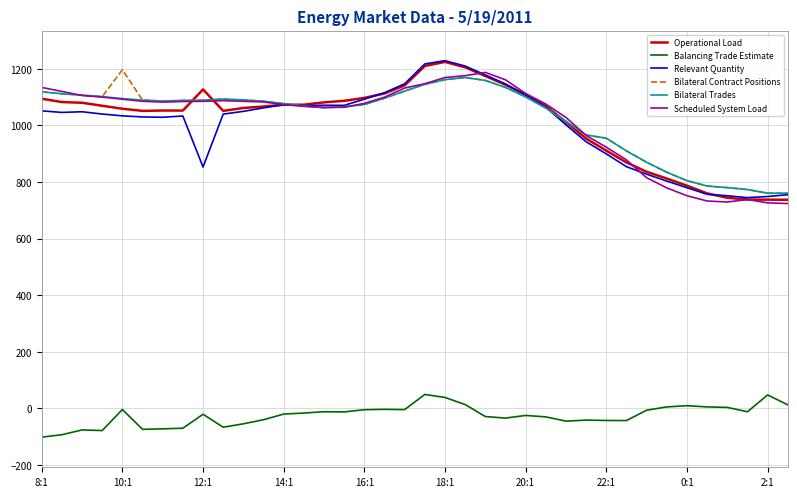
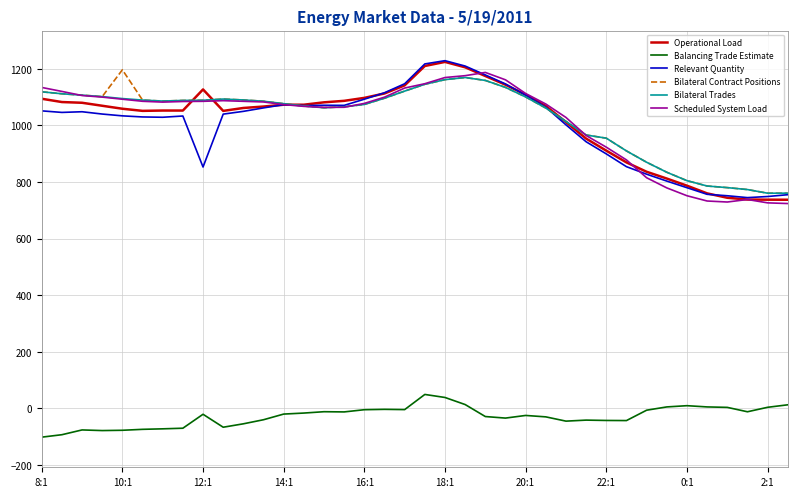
Balancing Trade Estimate, 10:1: 0 -> -80
Balancing Trade Estimate, 2:1: 50 -> 0
